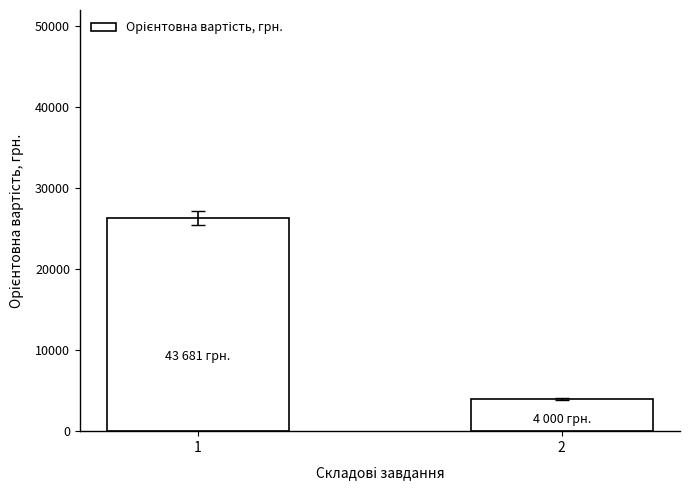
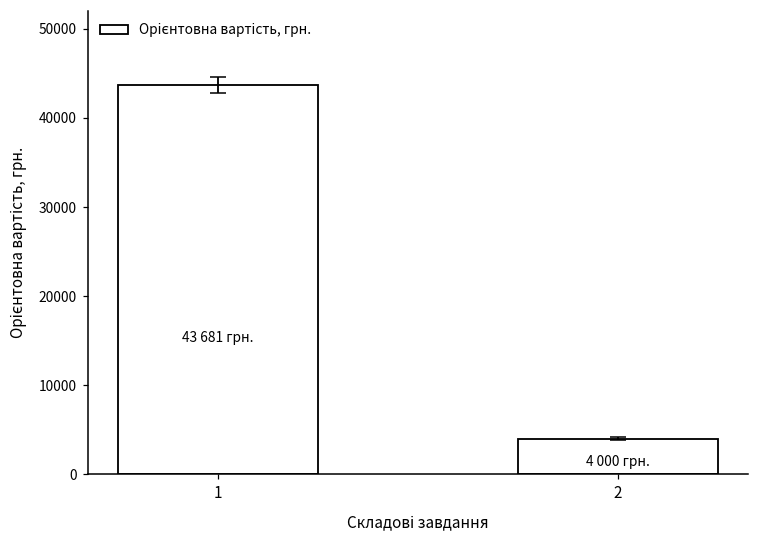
Орієнтовна вартість, грн., 1: 26000 -> 44000
